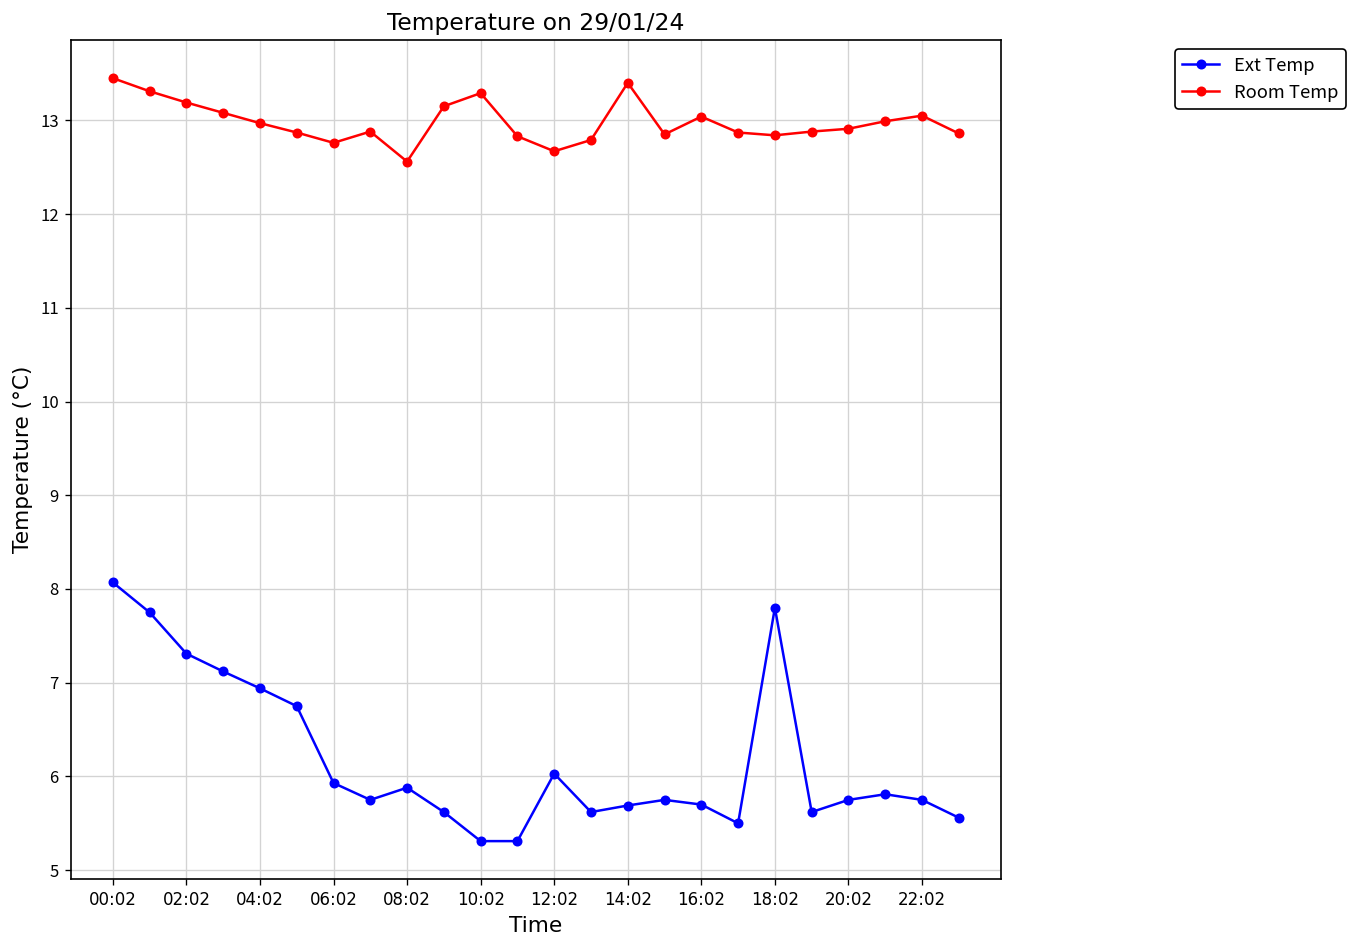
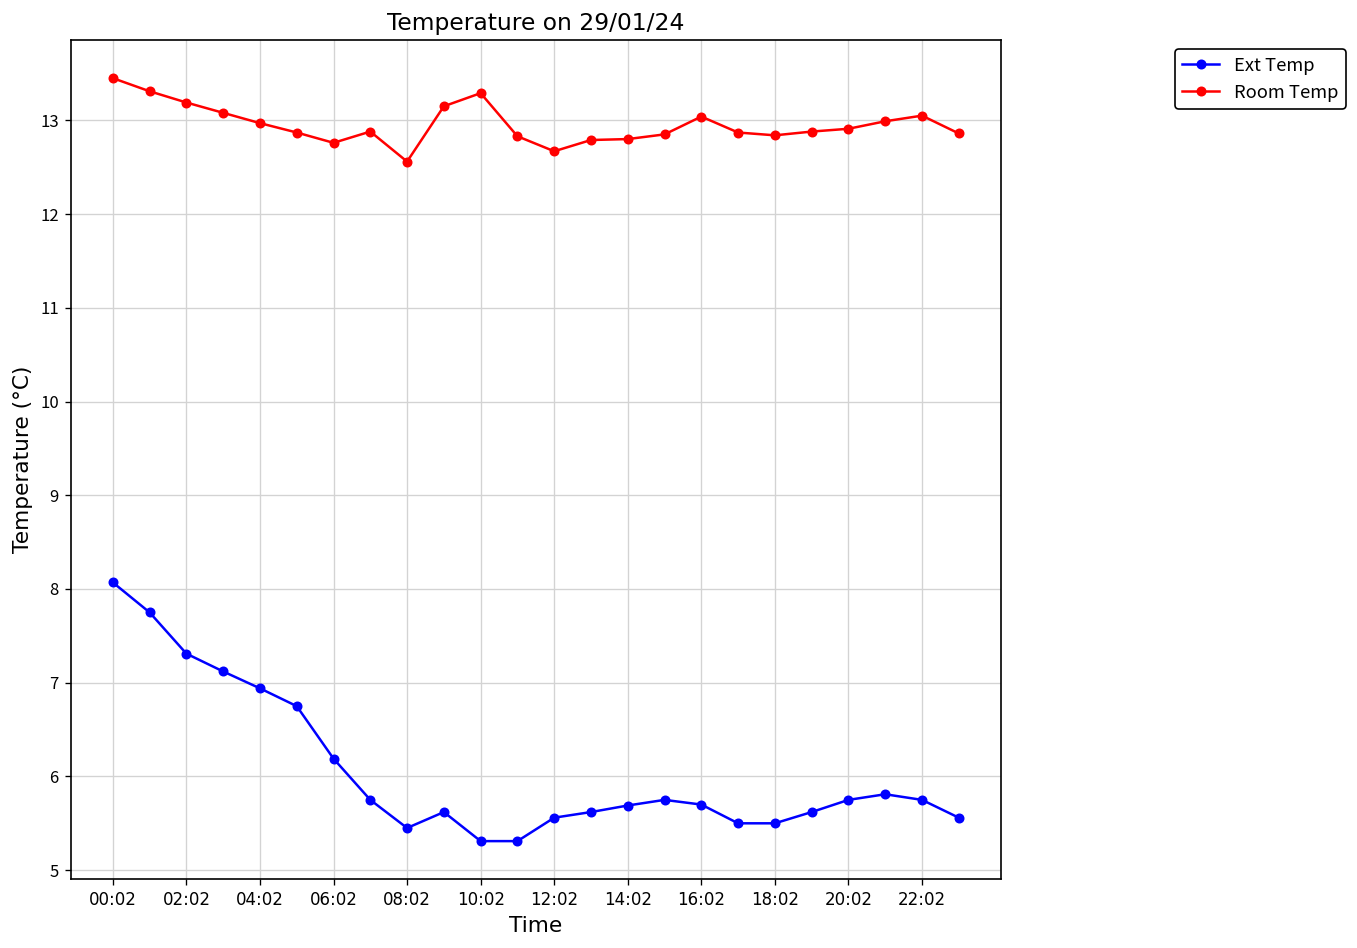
Ext Temp, 06:02: 5.9 -> 6.2
Ext Temp, 08:02: 5.9 -> 5.5
Ext Temp, 12:02: 6.0 -> 5.6
Room Temp, 14:02: 13.4 -> 12.8
Ext Temp, 18:02: 7.8 -> 5.5
